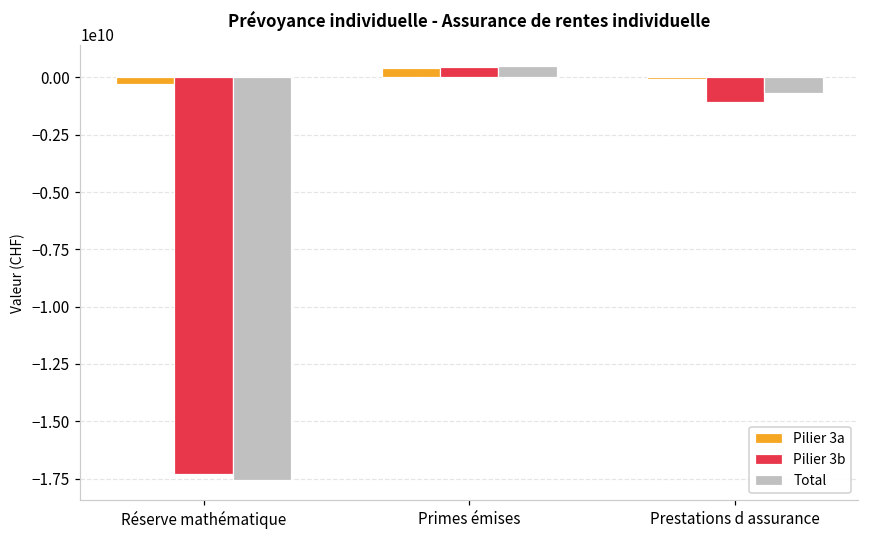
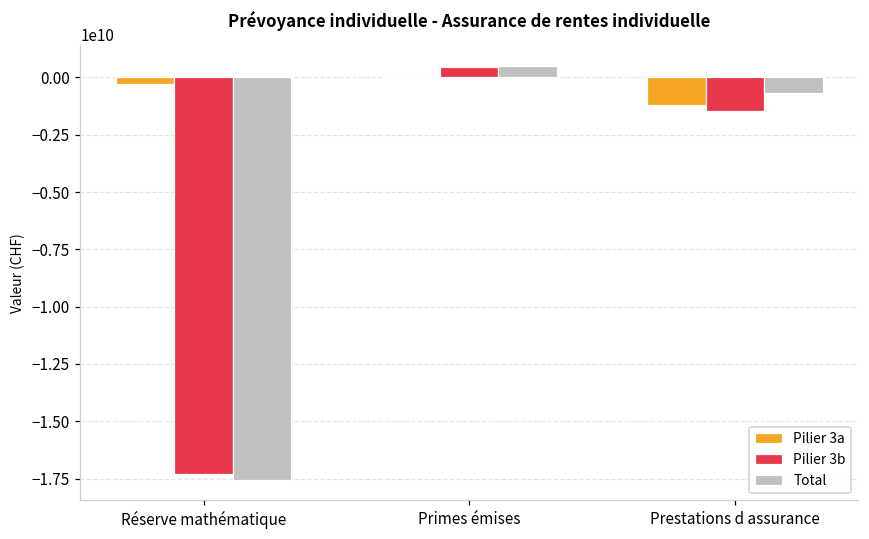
Pilier 3a, Primes émises: 400000000 -> 0
Pilier 3a, Prestations d assurance: -100000000 -> -1200000000
Pilier 3b, Prestations d assurance: -1100000000 -> -1500000000
